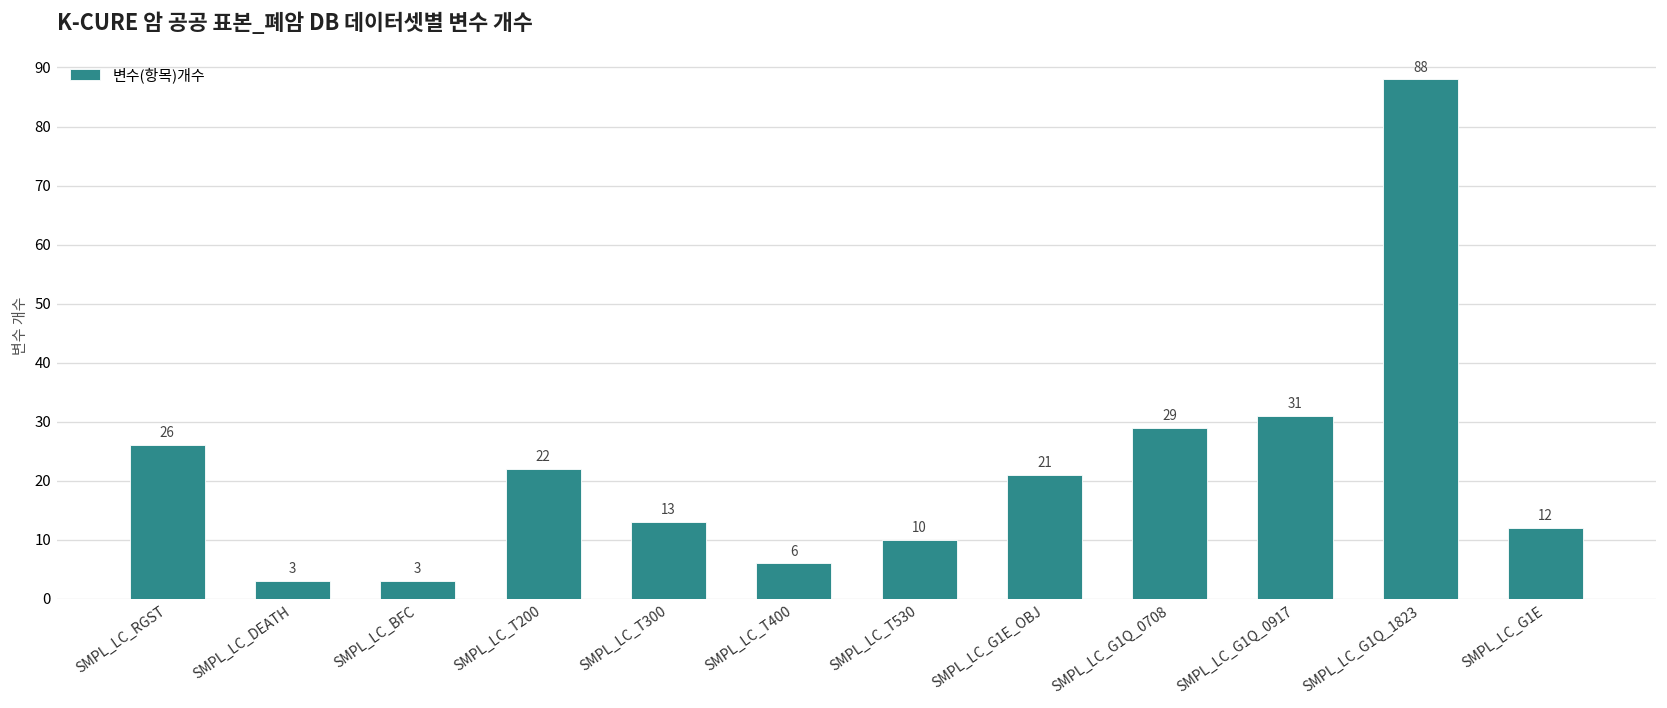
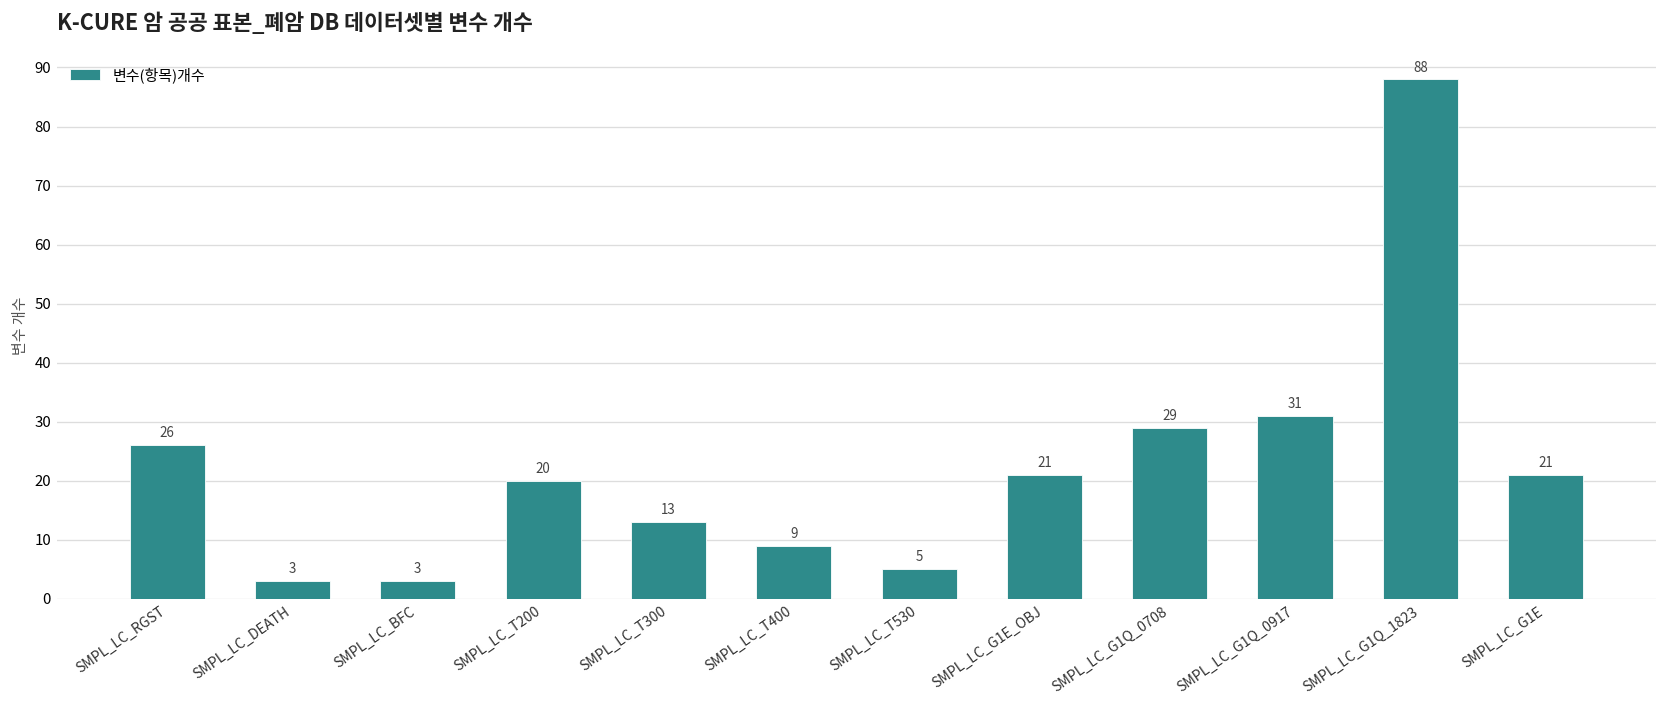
SMPL_LC_T200: 22 -> 20
SMPL_LC_T400: 6 -> 9
SMPL_LC_T530: 10 -> 5
SMPL_LC_G1E: 12 -> 21
